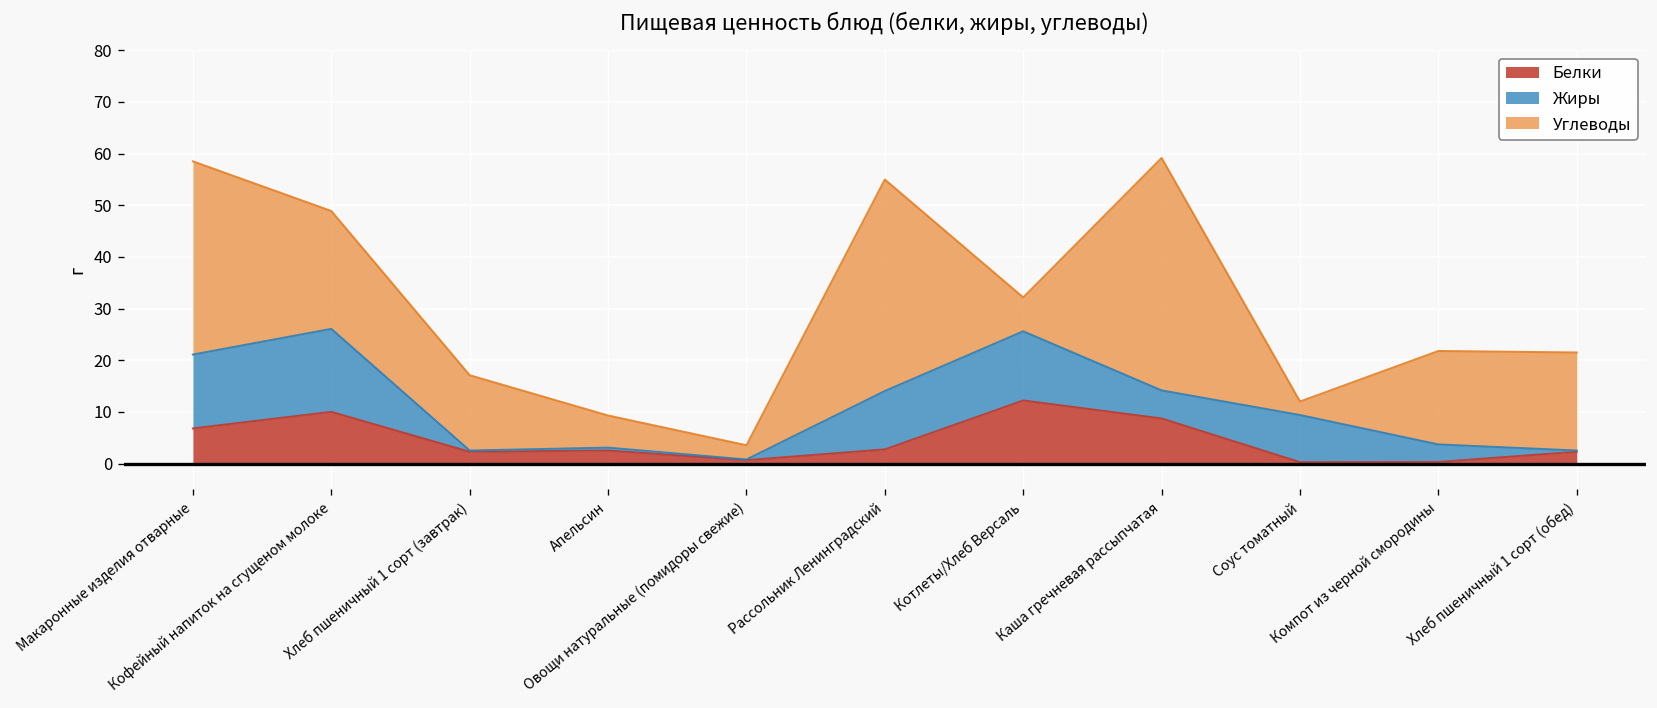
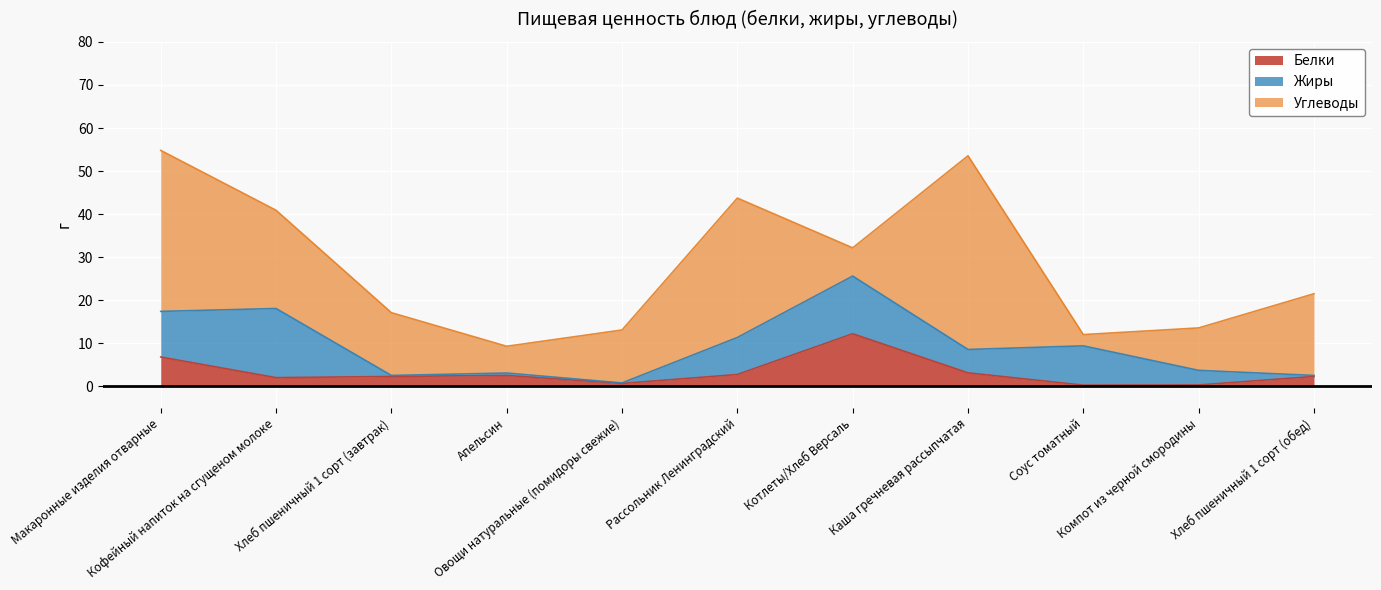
Жиры, Макаронные изделия отварные: 14 -> 11
Белки, Кофейный напиток на сгущеном молоке: 10 -> 2
Углеводы, Овощи натуральные (помидоры свежие): 3 -> 12
Жиры, Рассольник Ленинградский: 11 -> 9
Углеводы, Рассольник Ленинградский: 41 -> 32
Белки, Каша гречневая рассыпчатая: 9 -> 3
Углеводы, Компот из черной смородины: 18 -> 10
